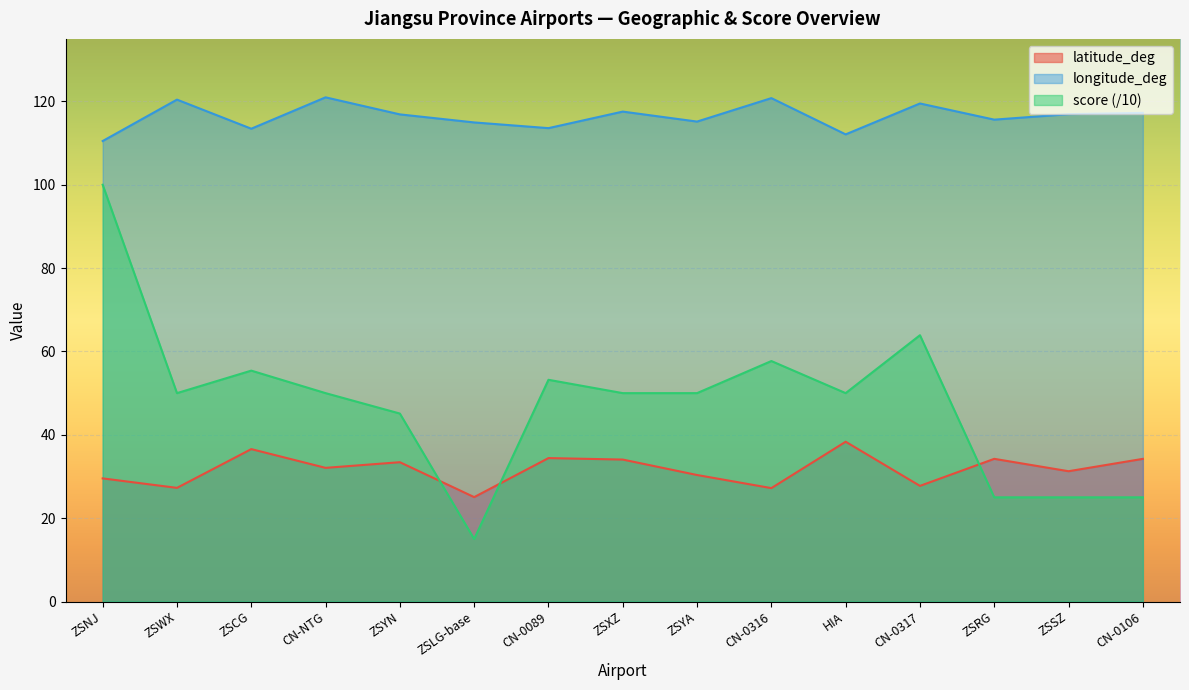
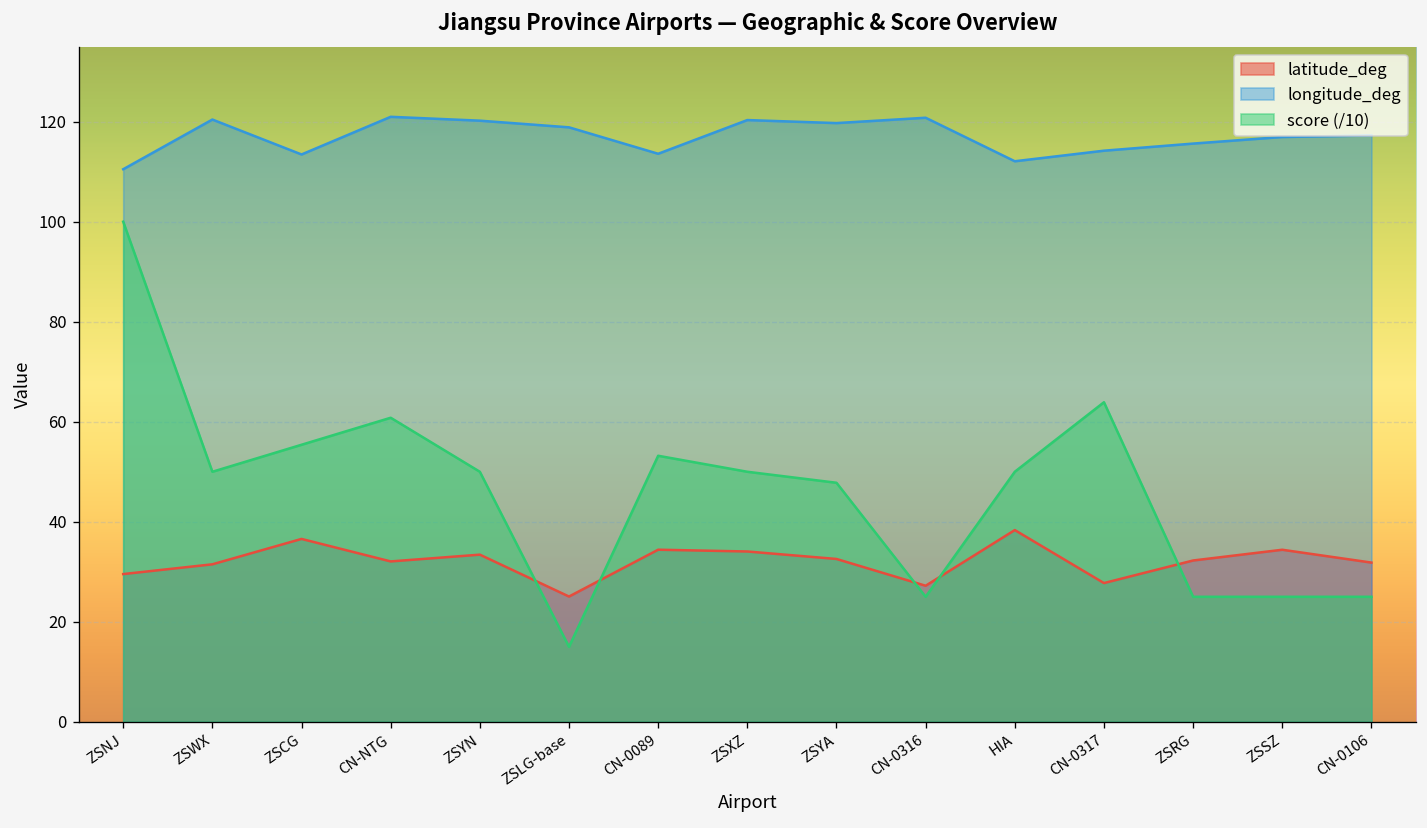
latitude_deg, ZSWX: 27 -> 31
score (/10), CN-NTG: 50 -> 61
longitude_deg, ZSYN: 117 -> 120
score (/10), ZSYN: 45 -> 50
longitude_deg, ZSLG-base: 115 -> 119
longitude_deg, ZSXZ: 118 -> 120
latitude_deg, ZSYA: 30 -> 33
longitude_deg, ZSYA: 115 -> 120
score (/10), ZSYA: 50 -> 48
score (/10), CN-0316: 58 -> 25
longitude_deg, CN-0317: 120 -> 114
latitude_deg, ZSRG: 34 -> 32
latitude_deg, ZSSZ: 31 -> 34
latitude_deg, CN-0106: 34 -> 32
